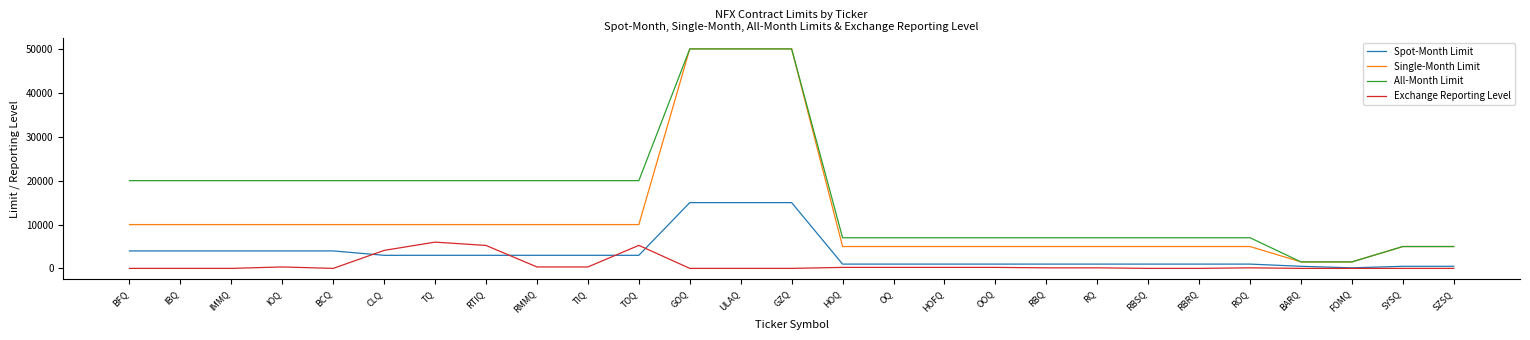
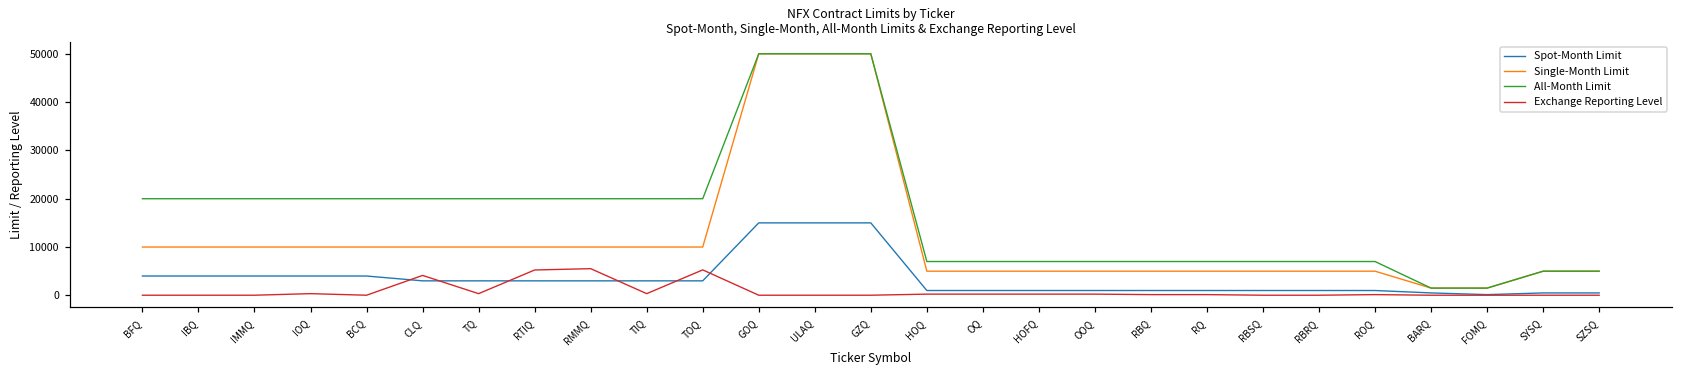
Exchange Reporting Level, TQ: 6000 -> 0
Exchange Reporting Level, RMMQ: 0 -> 6000
